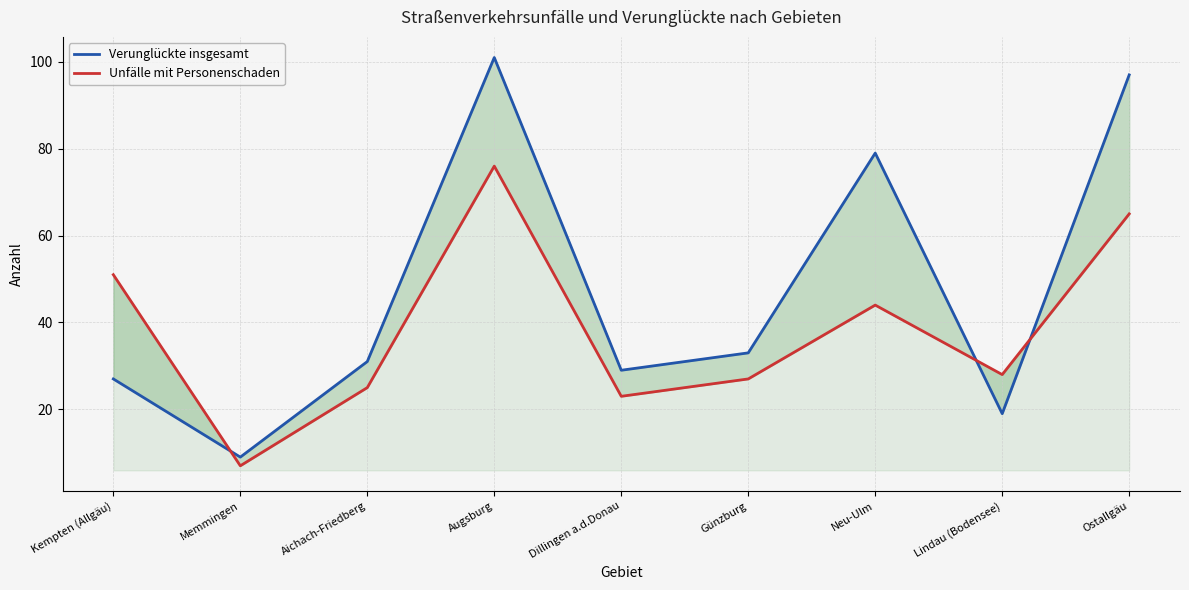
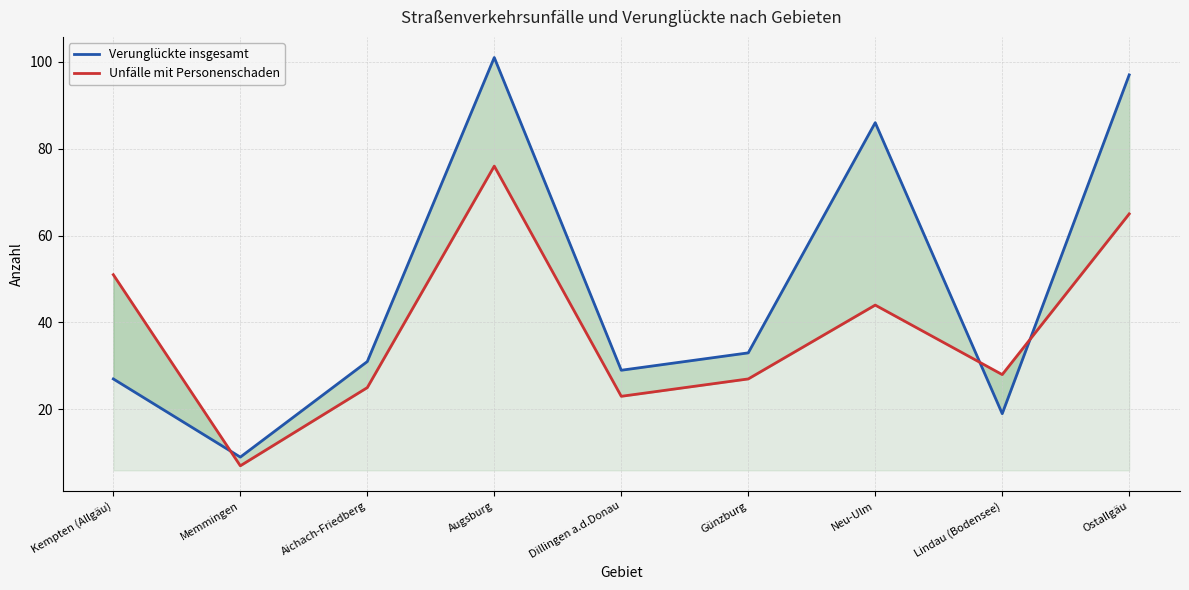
Verunglückte insgesamt, Neu-Ulm: 79 -> 86
